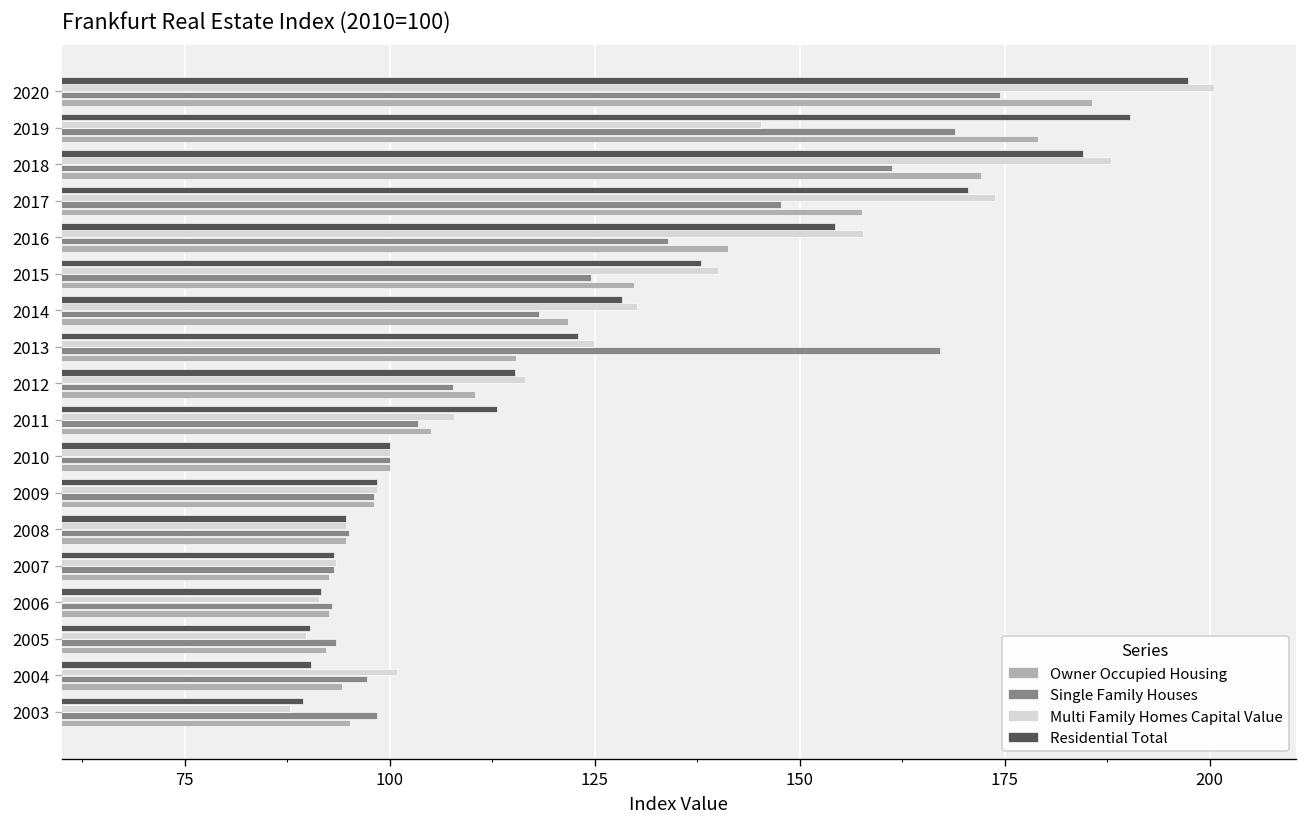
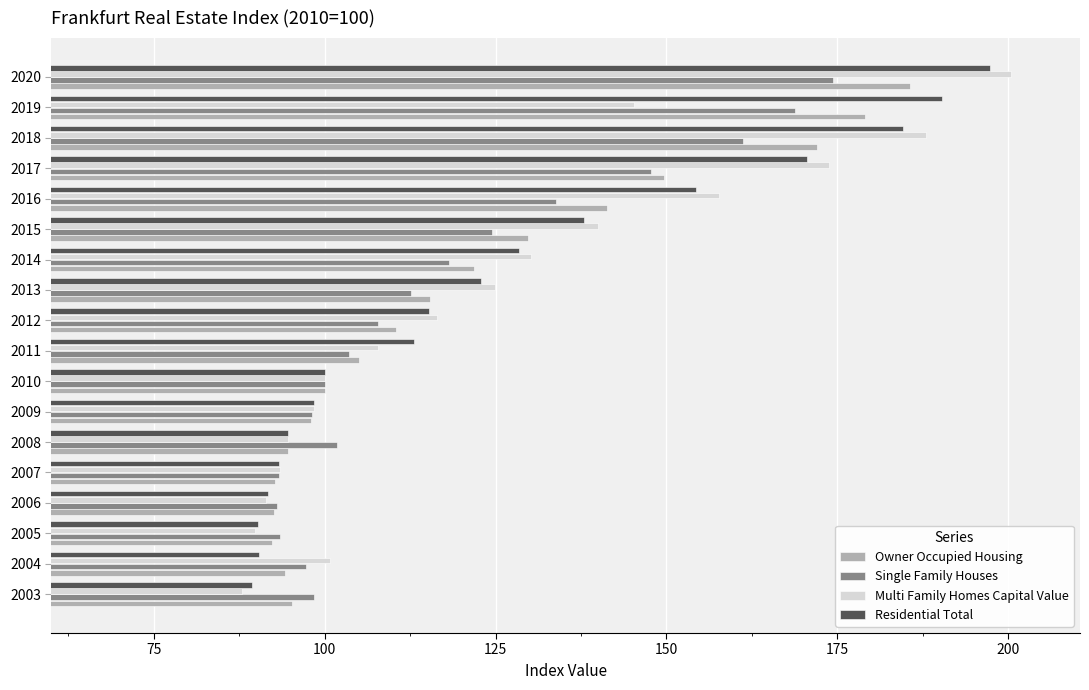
Owner Occupied Housing, 2017: 158 -> 150
Single Family Houses, 2013: 167 -> 113
Single Family Houses, 2008: 95 -> 102
